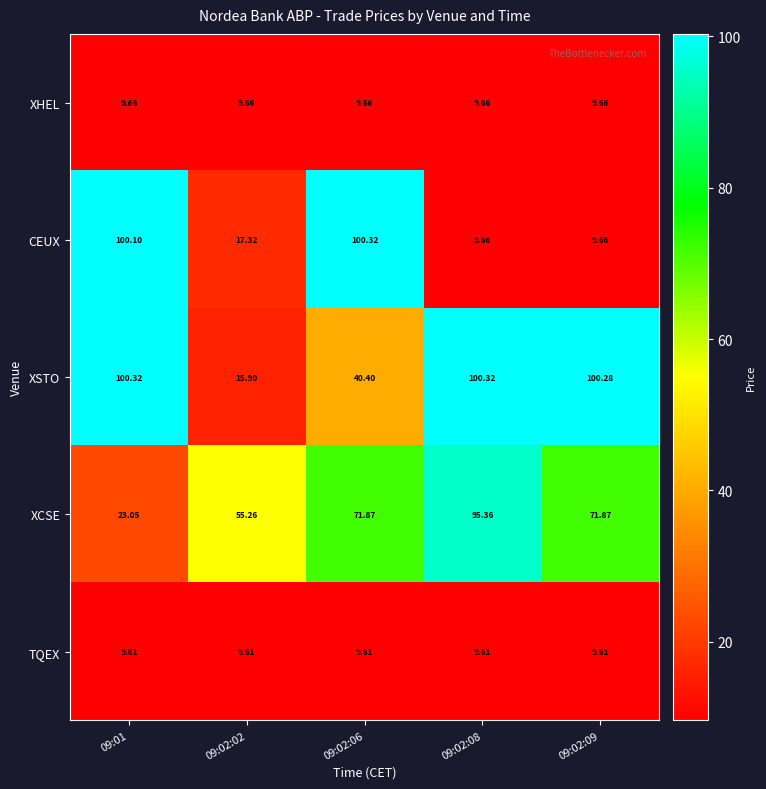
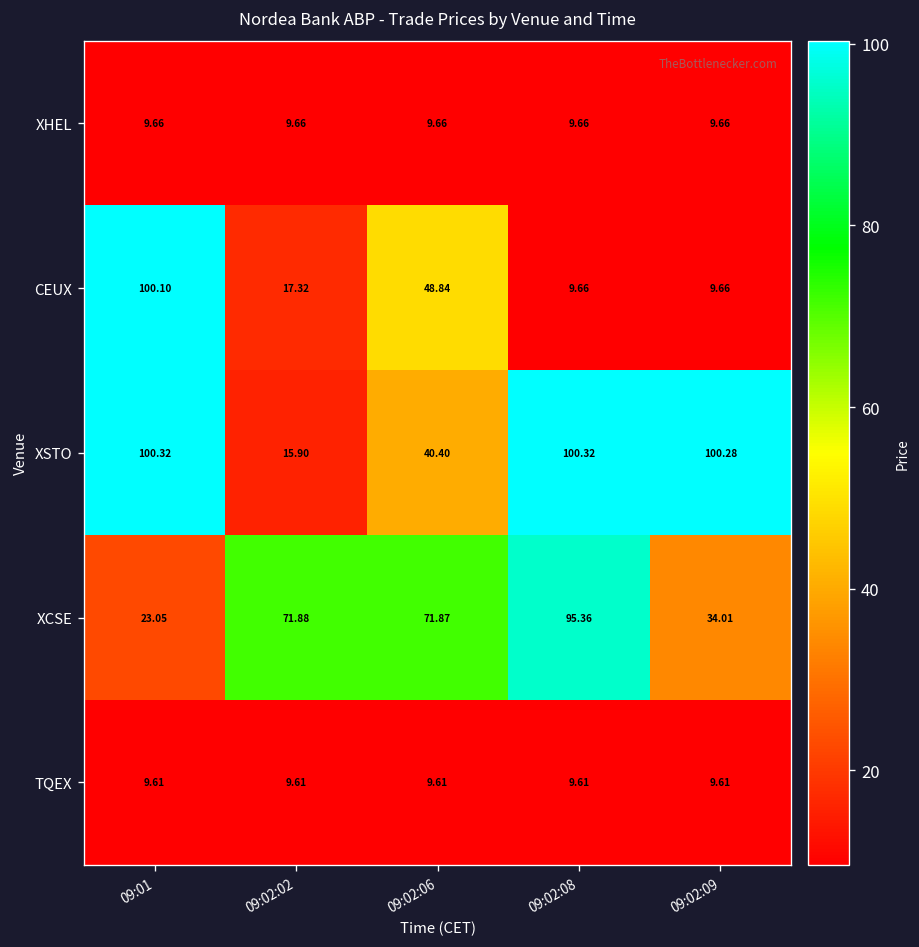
CEUX, 09:02:06: 100.32 -> 48.84
XCSE, 09:02:02: 55.26 -> 71.88
XCSE, 09:02:09: 71.87 -> 34.01
